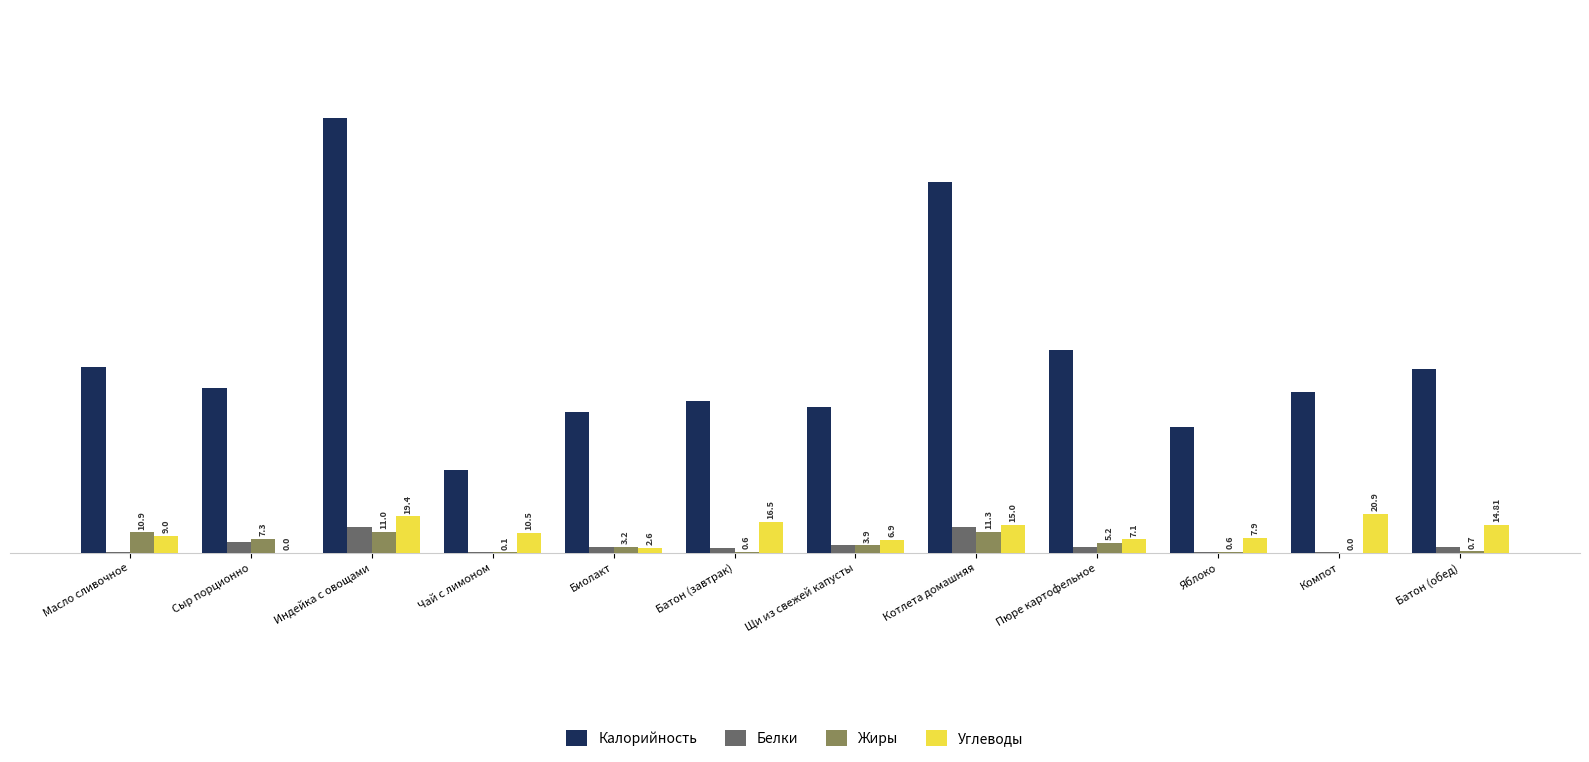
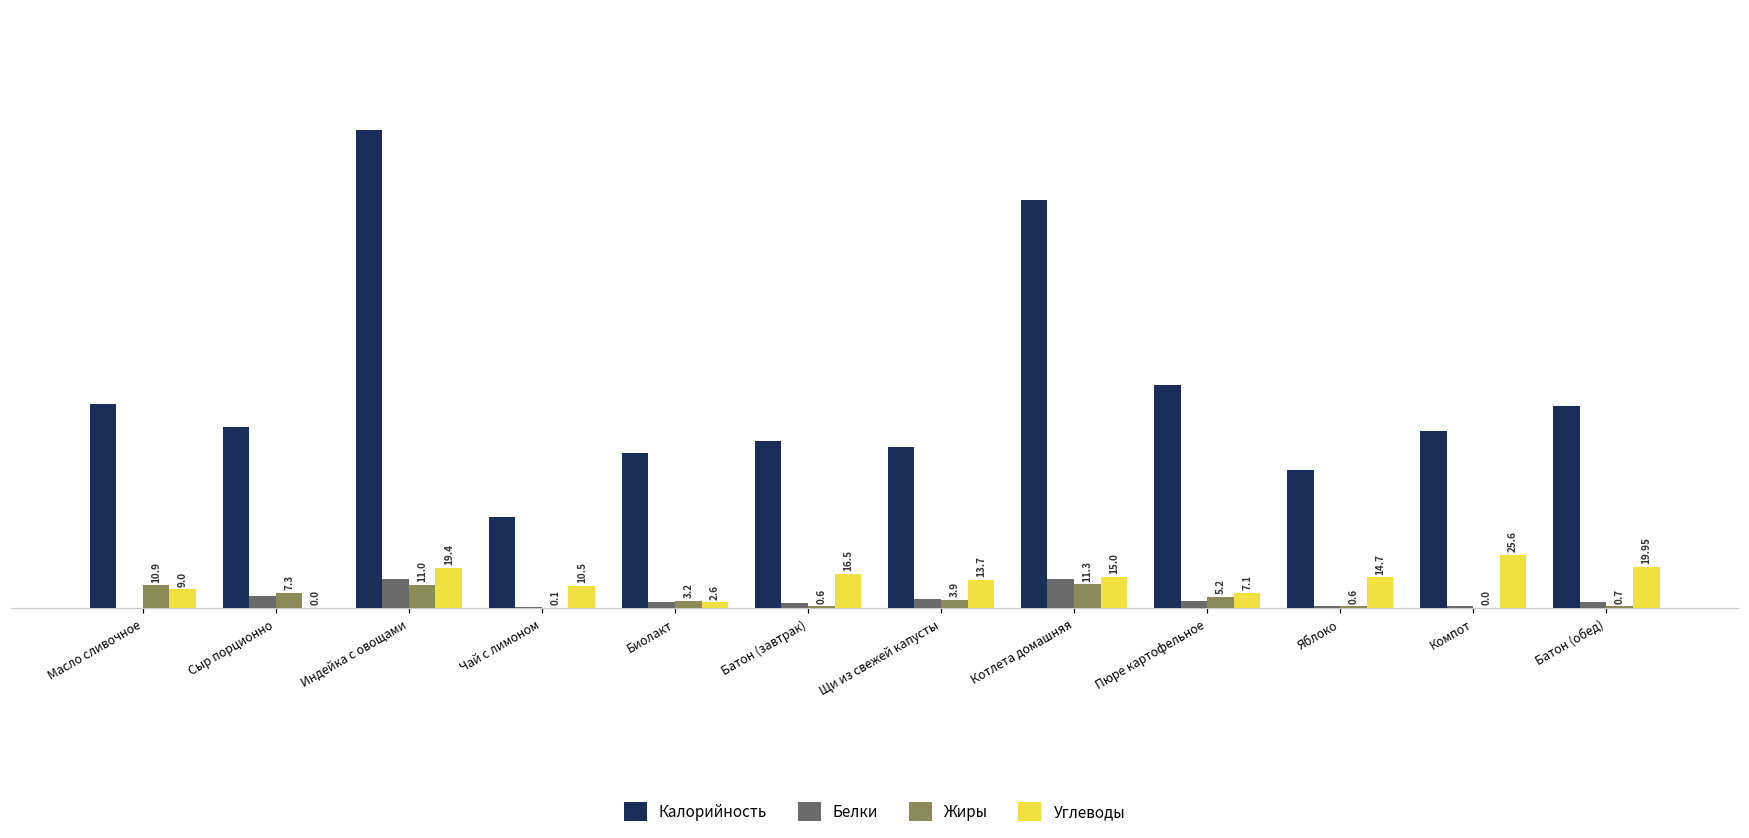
Углеводы, Щи из свежей капусты: 6.9 -> 13.7
Углеводы, Яблоко: 7.9 -> 14.7
Углеводы, Компот: 20.9 -> 25.6
Углеводы, Батон (обед): 14.81 -> 19.95
